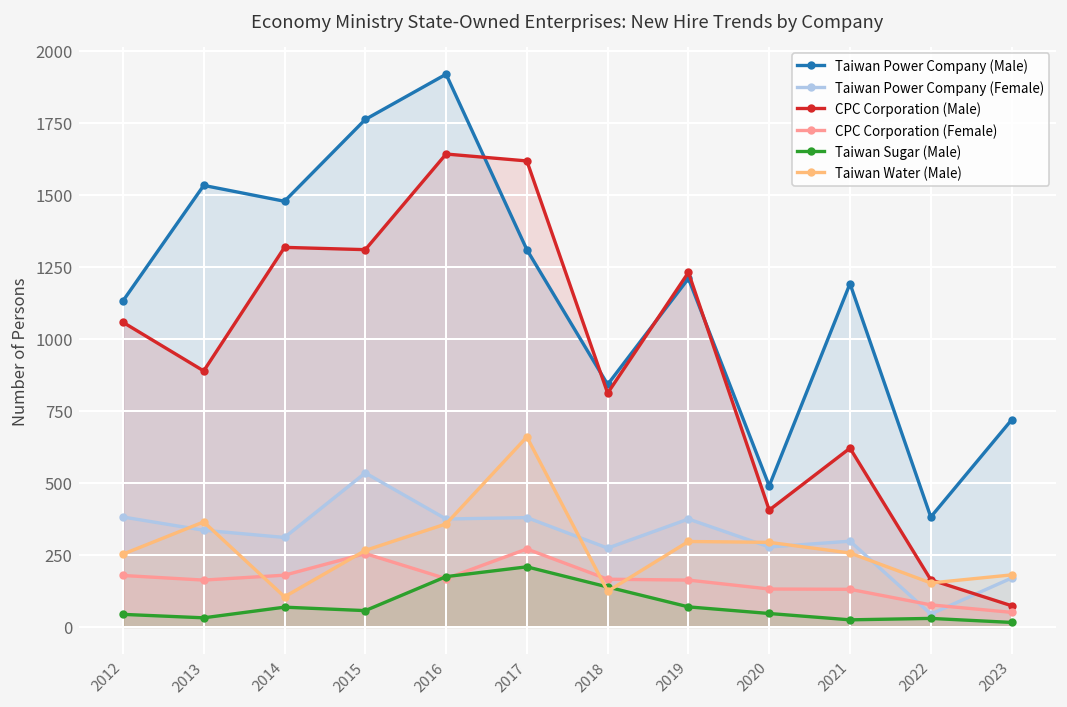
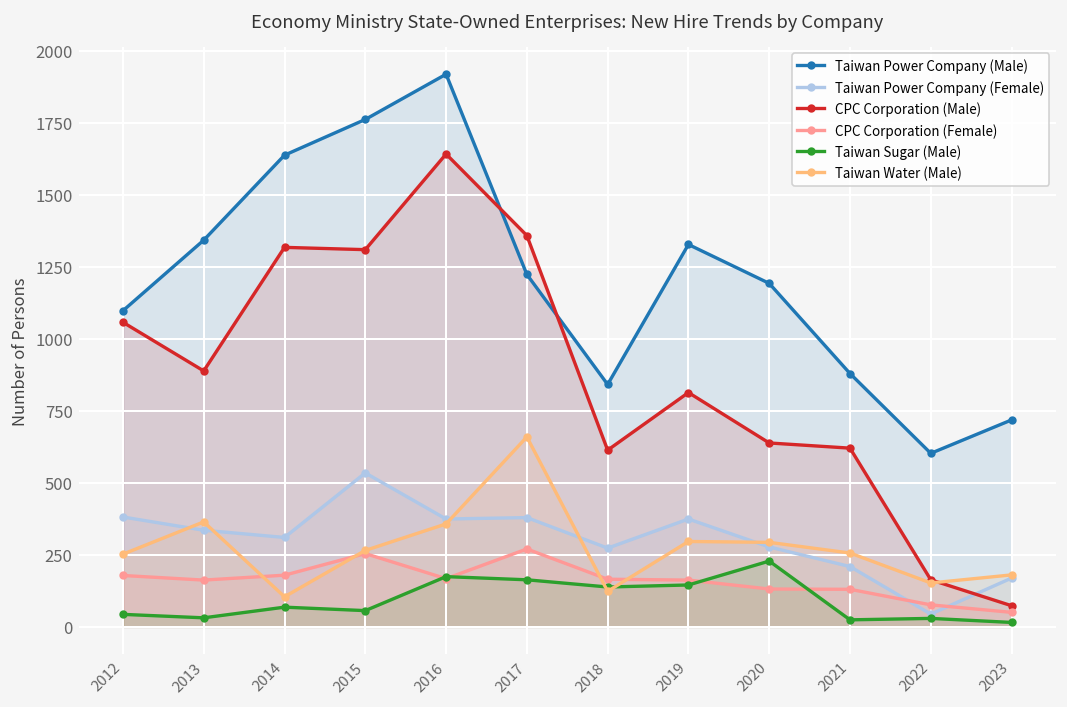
Taiwan Power Company (Male), 2012: 1130 -> 1100
Taiwan Power Company (Male), 2013: 1530 -> 1340
Taiwan Power Company (Male), 2014: 1480 -> 1640
Taiwan Power Company (Male), 2017: 1310 -> 1220
CPC Corporation (Male), 2017: 1620 -> 1360
Taiwan Sugar (Male), 2017: 210 -> 160
CPC Corporation (Male), 2018: 810 -> 610
Taiwan Power Company (Male), 2019: 1210 -> 1330
CPC Corporation (Male), 2019: 1230 -> 810
Taiwan Sugar (Male), 2019: 70 -> 150
Taiwan Power Company (Male), 2020: 490 -> 1190
CPC Corporation (Male), 2020: 410 -> 640
Taiwan Sugar (Male), 2020: 50 -> 230
Taiwan Power Company (Male), 2021: 1190 -> 880
Taiwan Power Company (Female), 2021: 300 -> 210
Taiwan Power Company (Male), 2022: 380 -> 600
